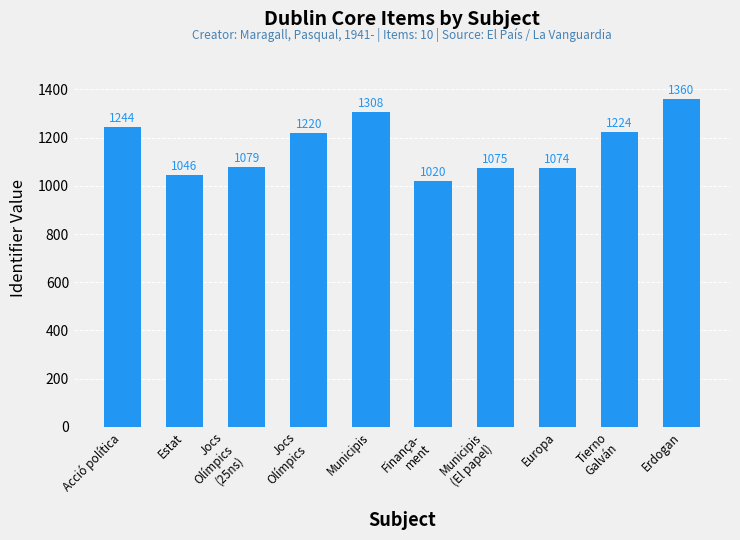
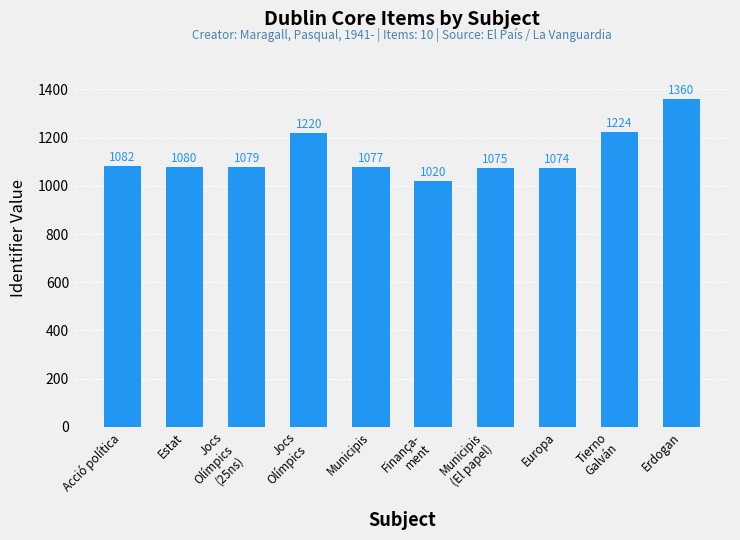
Acció política: 1244 -> 1082
Estat: 1046 -> 1080
Municipis: 1308 -> 1077
